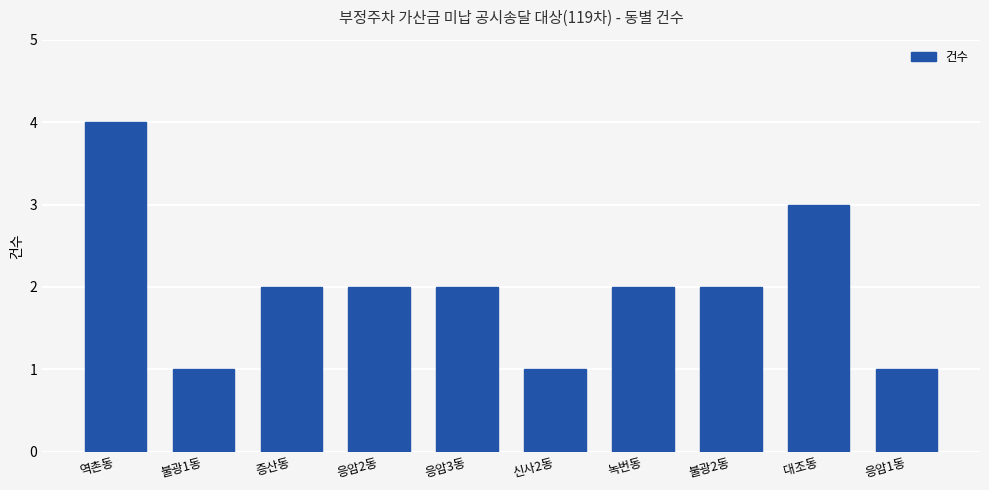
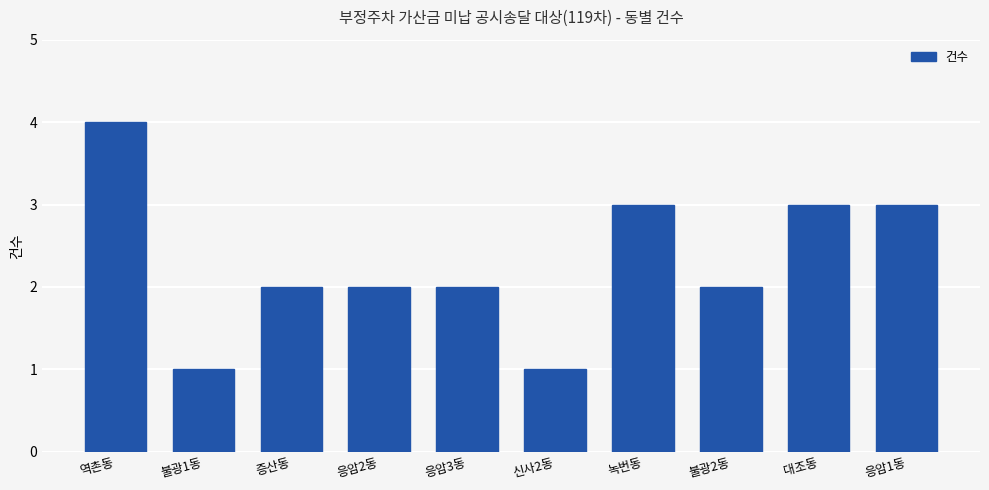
녹번동: 2 -> 3
응암1동: 1 -> 3
